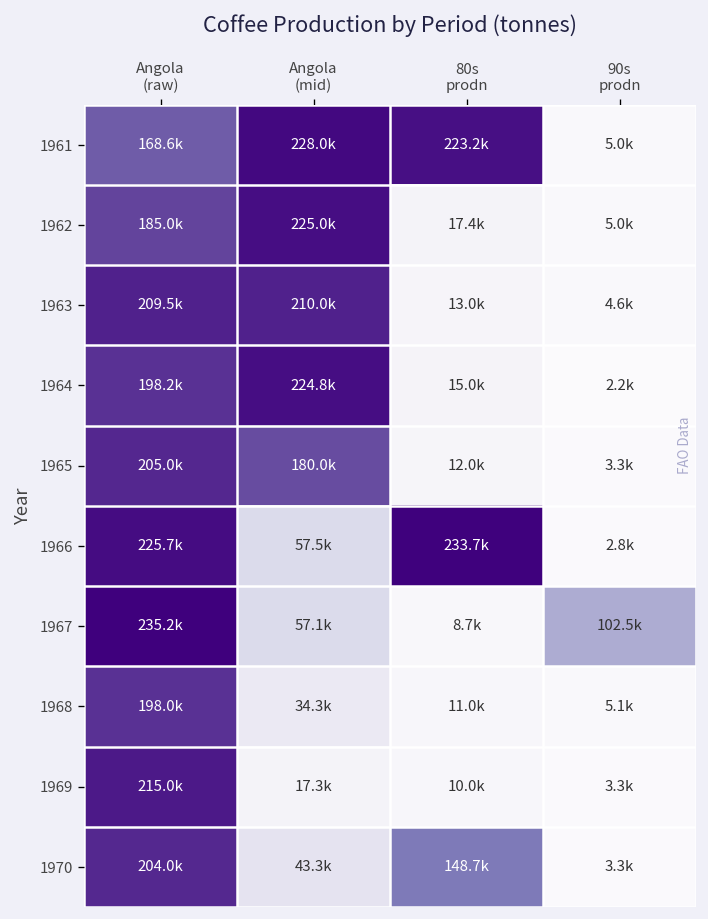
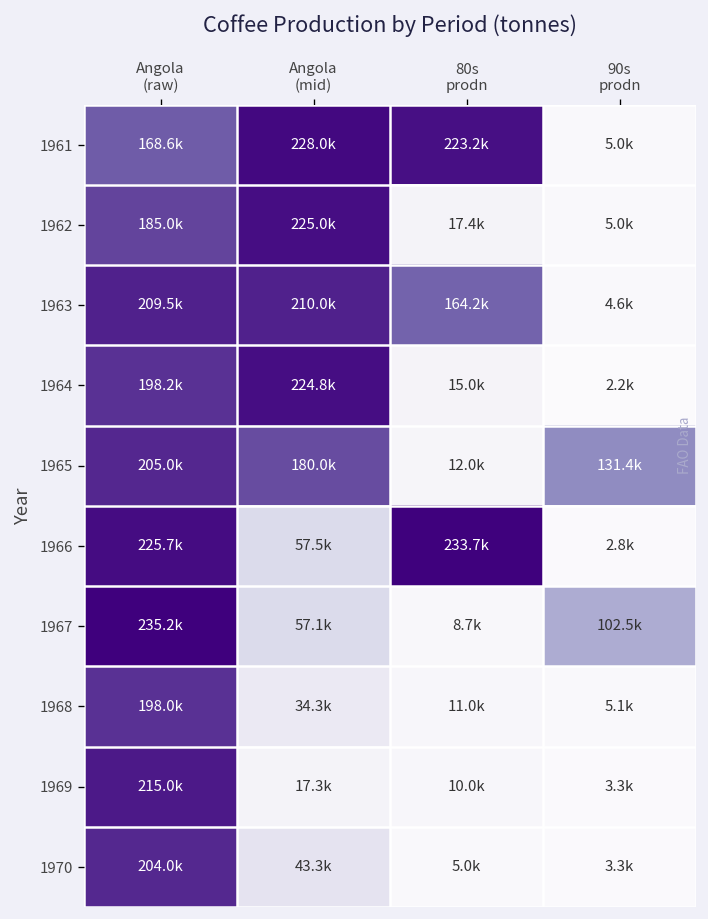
1963, 80s prodn: 13.0k -> 164.2k
1965, 90s prodn: 3.3k -> 131.4k
1970, 80s prodn: 148.7k -> 5.0k
